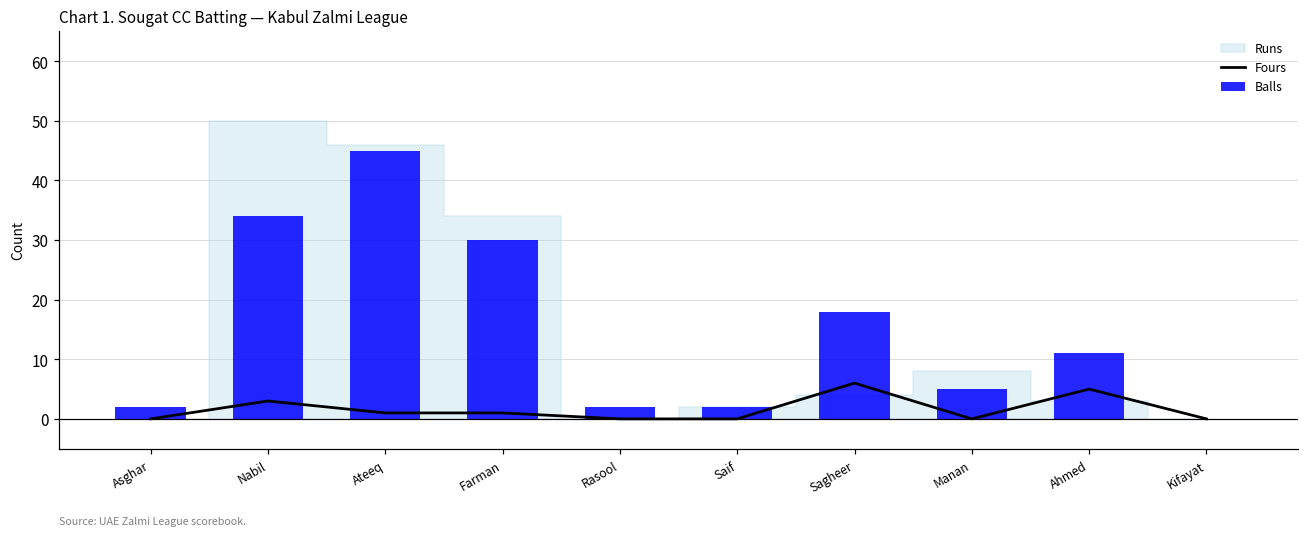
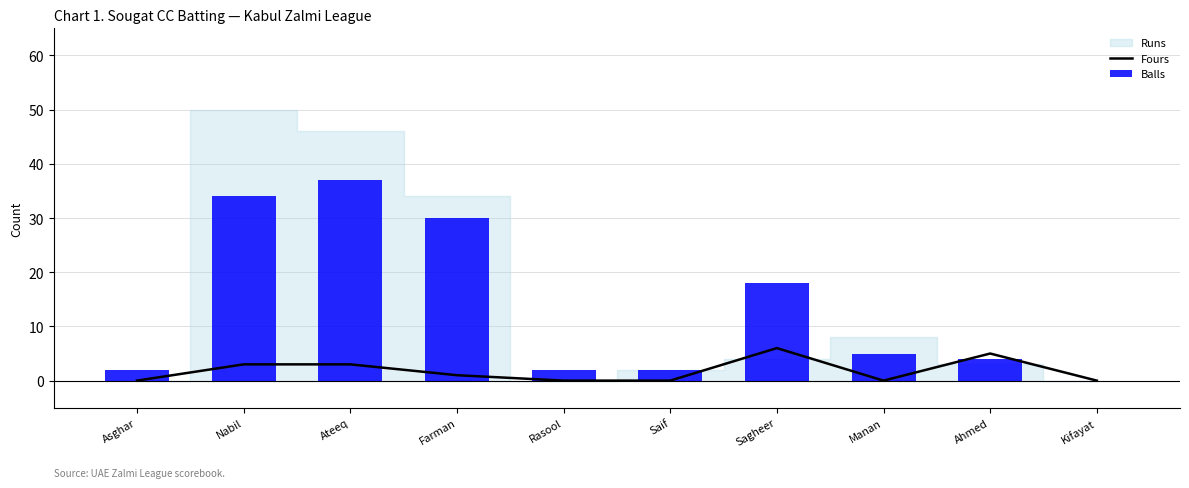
Fours, Ateeq: 1 -> 3
Balls, Ateeq: 45 -> 37
Balls, Ahmed: 11 -> 4
